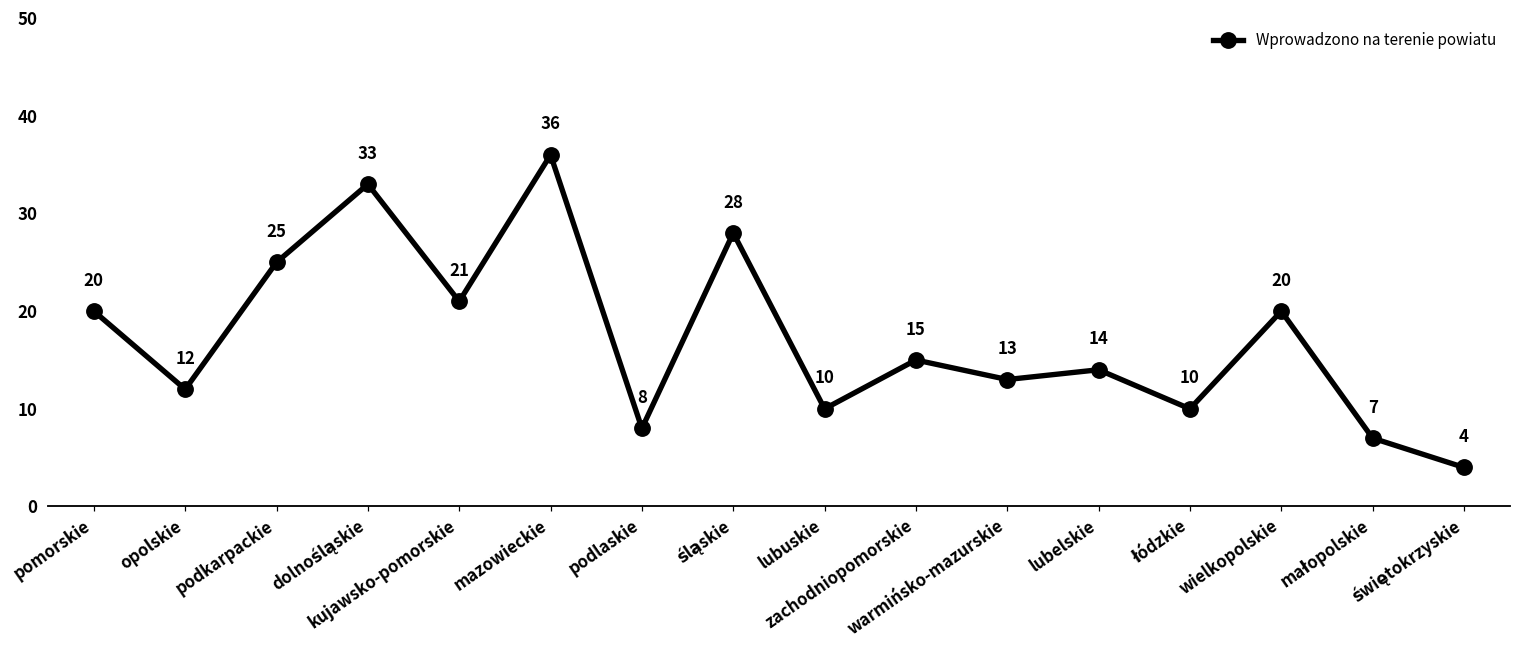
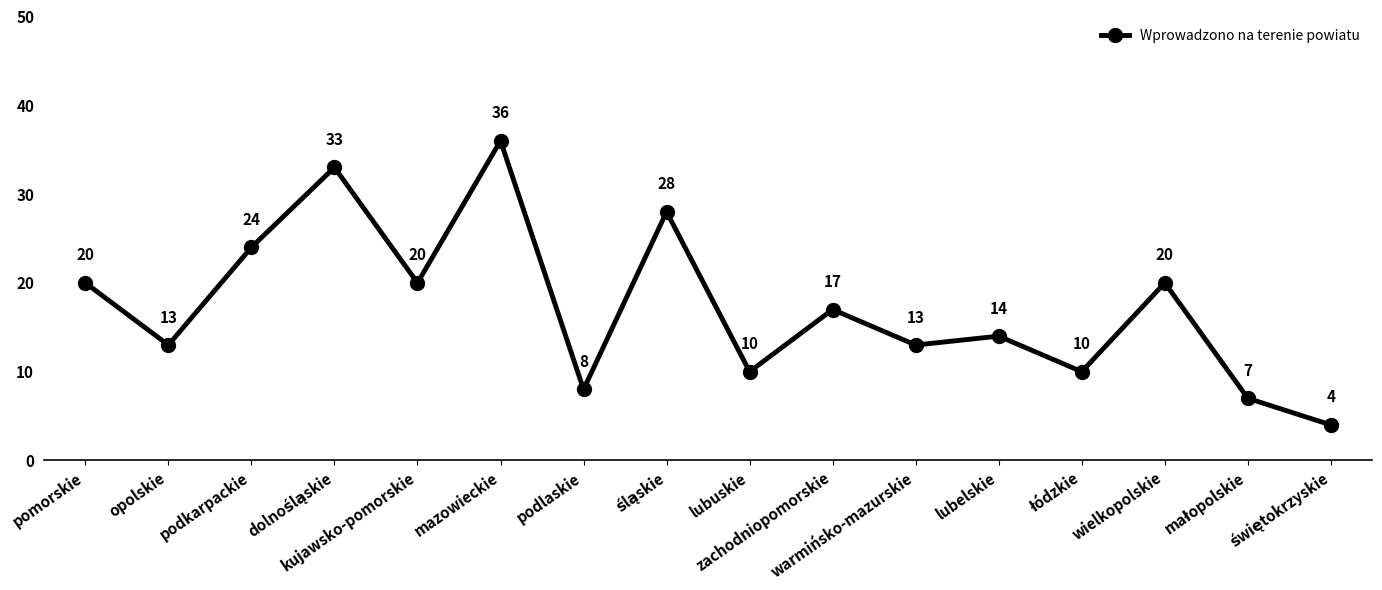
opolskie: 12 -> 13
podkarpackie: 25 -> 24
kujawsko-pomorskie: 21 -> 20
zachodniopomorskie: 15 -> 17
